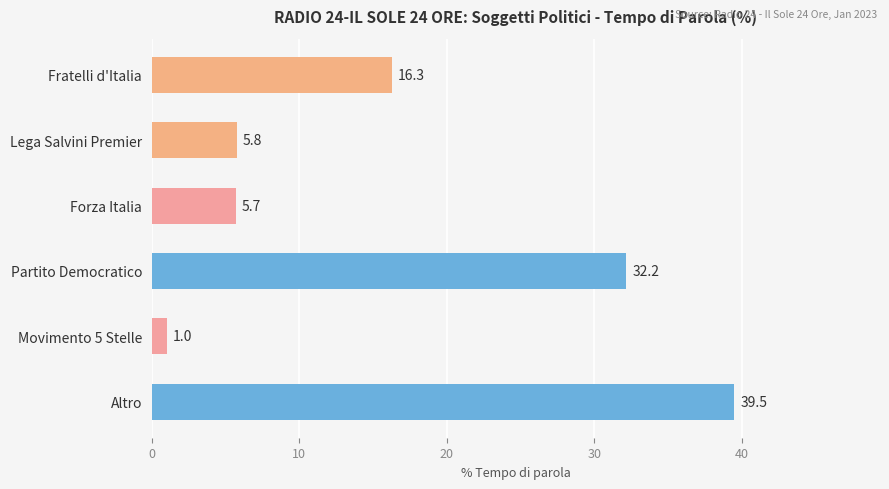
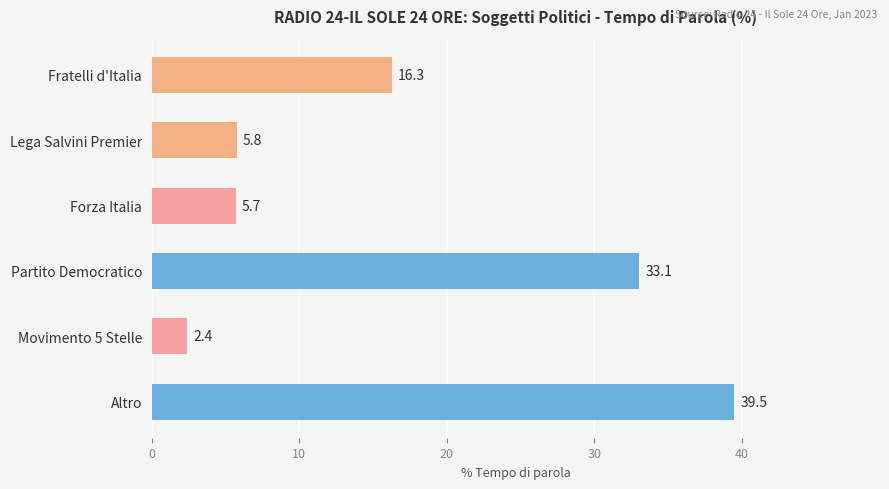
Partito Democratico: 32.2 -> 33.1
Movimento 5 Stelle: 1.0 -> 2.4
